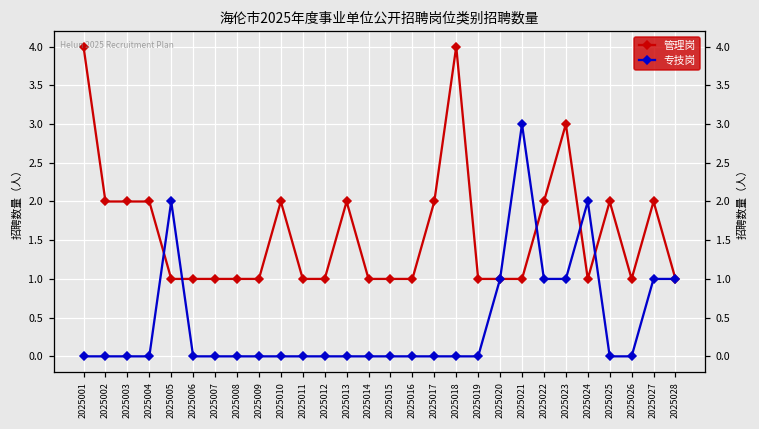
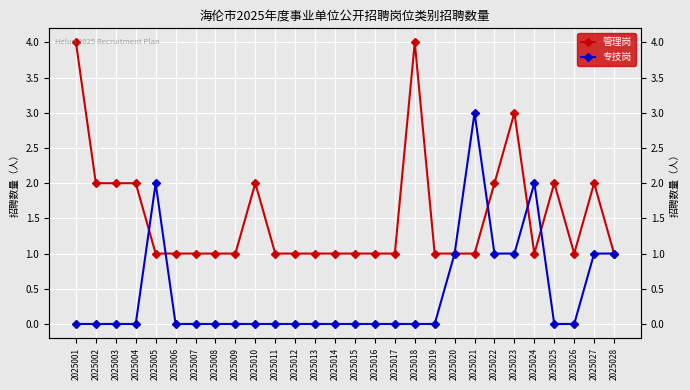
管理岗, 2025013: 2 -> 1
管理岗, 2025017: 2 -> 1
